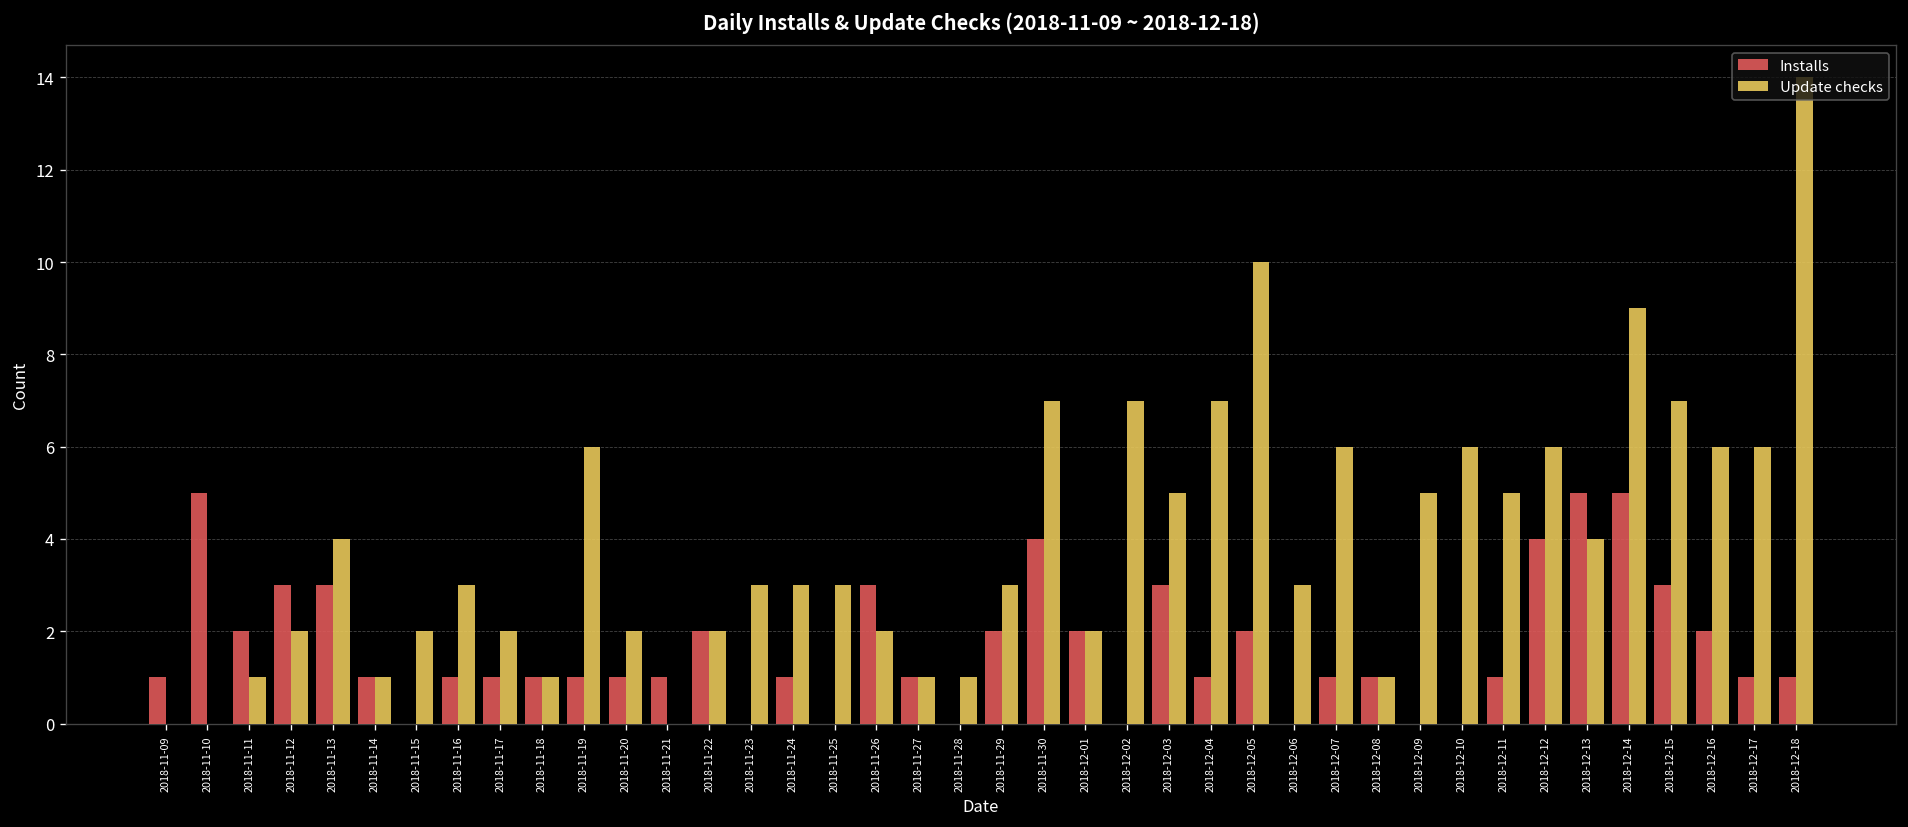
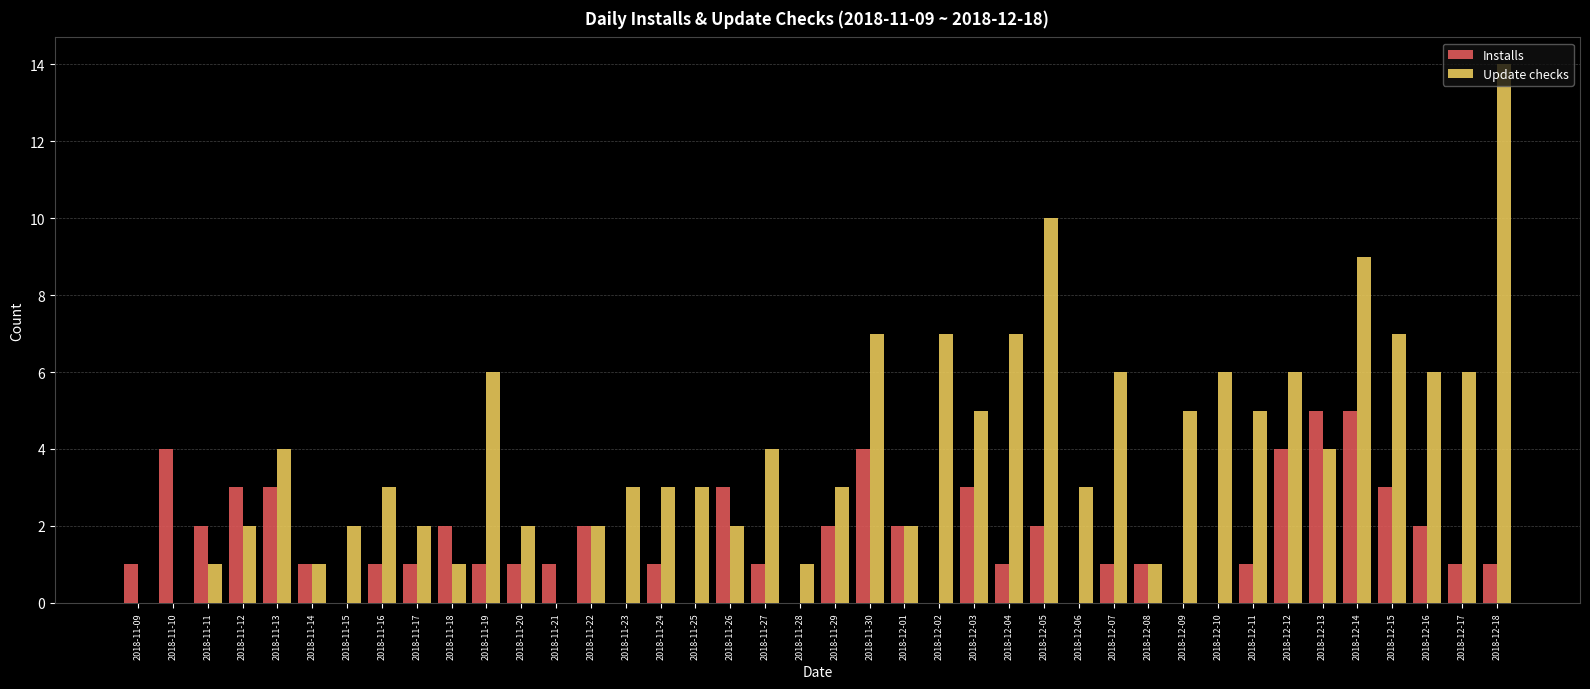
Installs, 2018-11-10: 5 -> 4
Installs, 2018-11-18: 1 -> 2
Update checks, 2018-11-27: 1 -> 4
